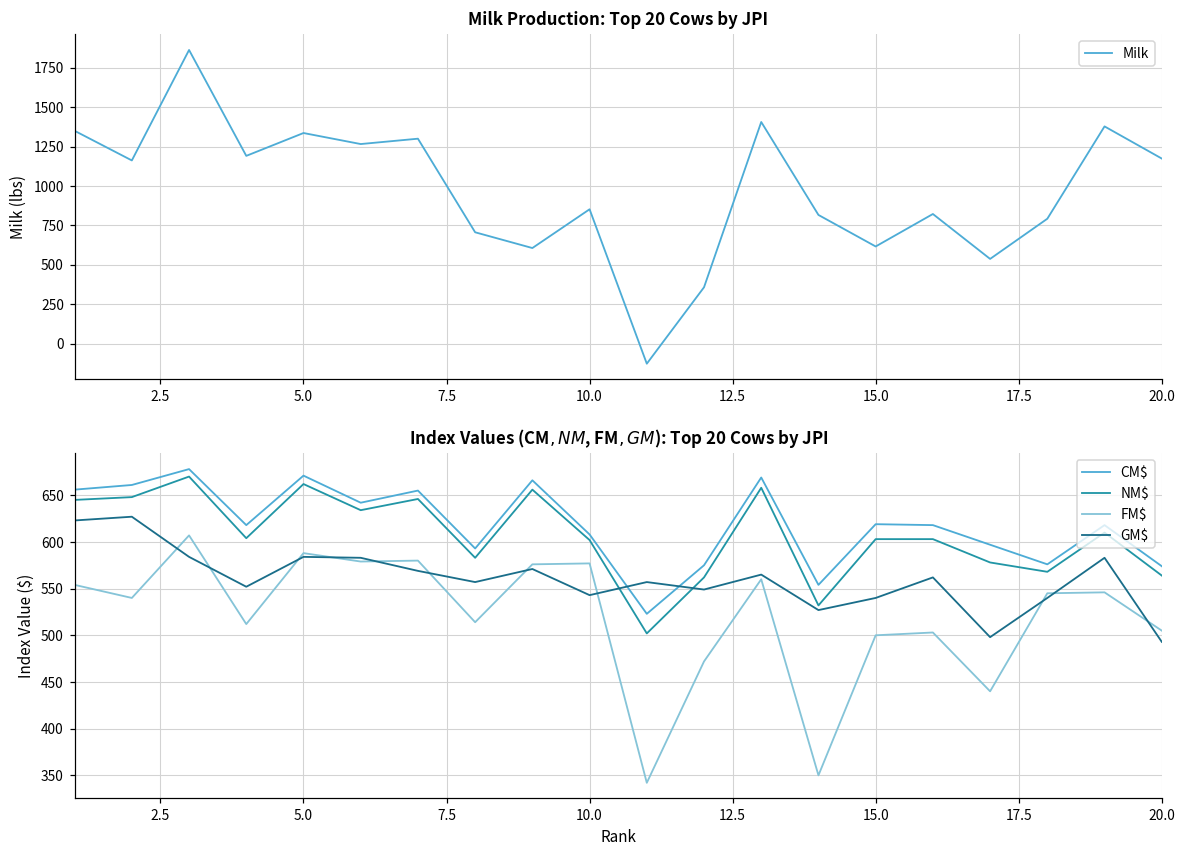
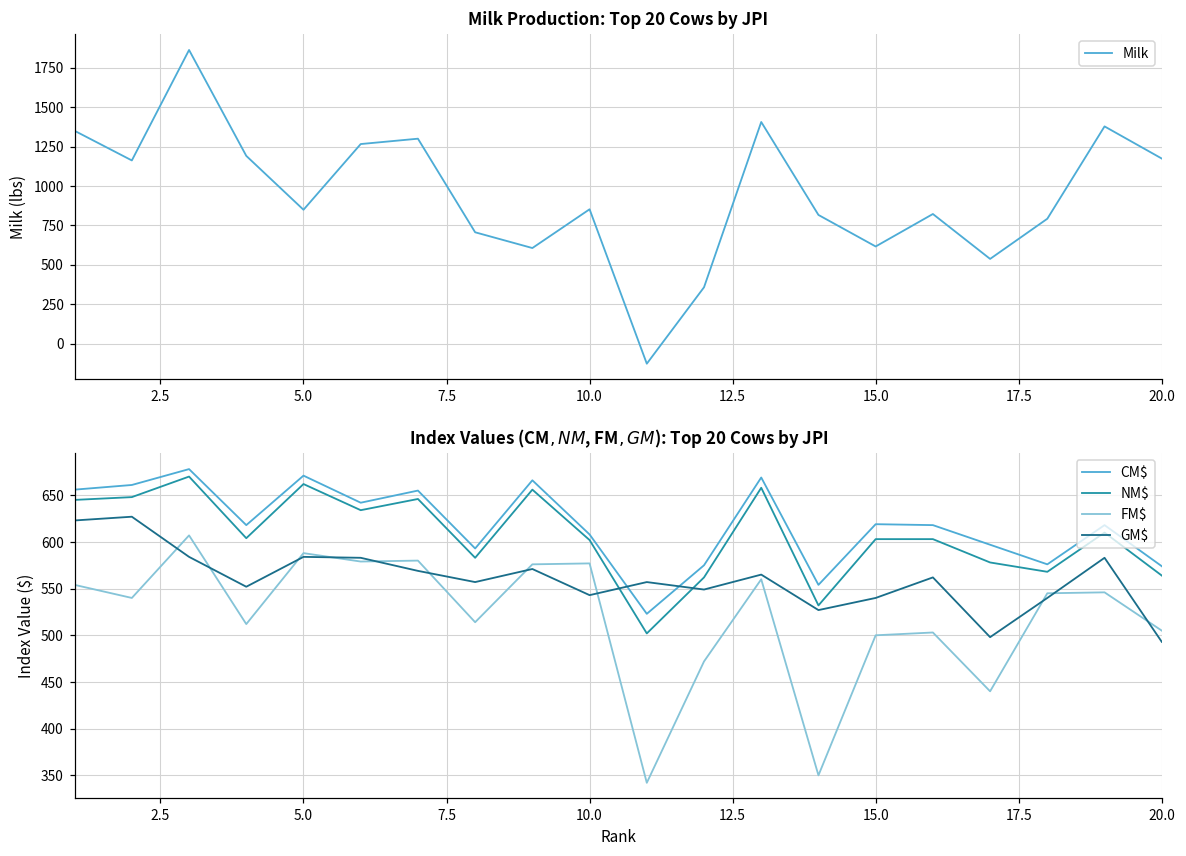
Milk Production: Top 20 Cows by JPI, 5.0: 1340 -> 850
